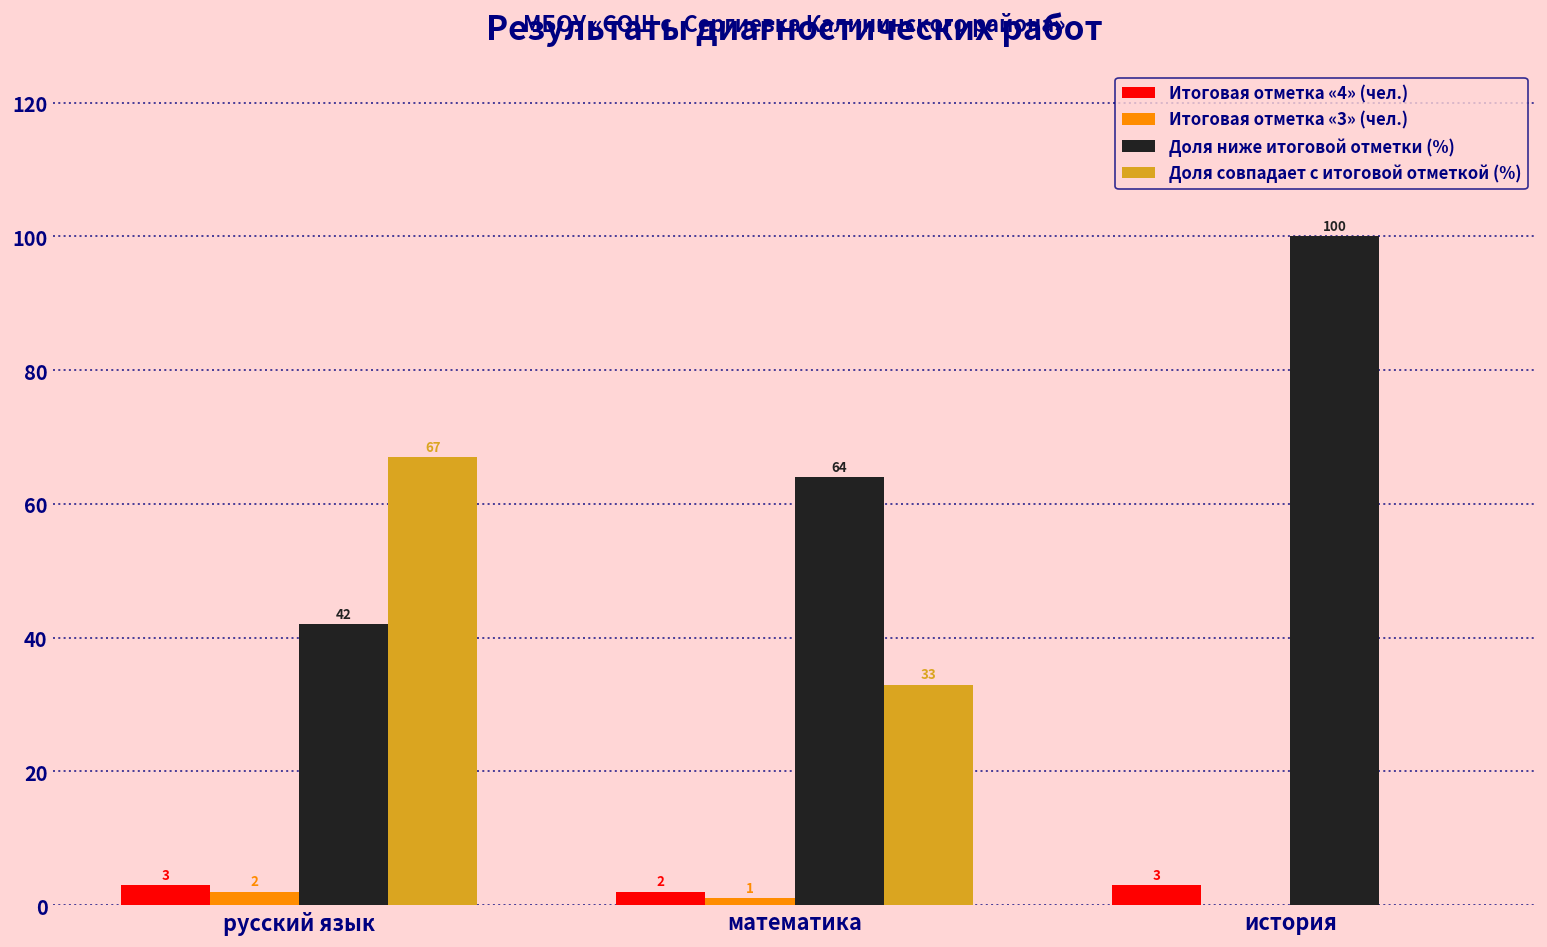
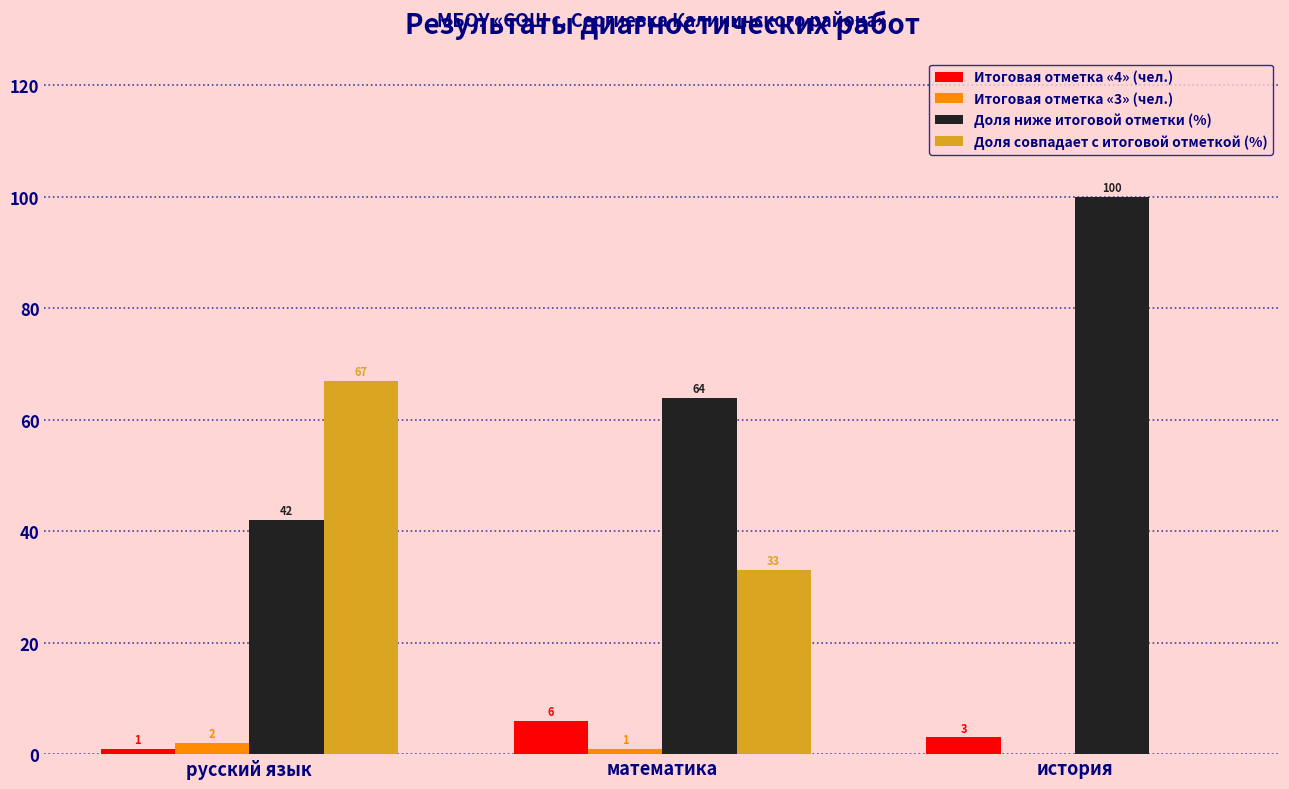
Итоговая отметка «4» (чел.), русский язык: 3 -> 1
Итоговая отметка «4» (чел.), математика: 2 -> 6
